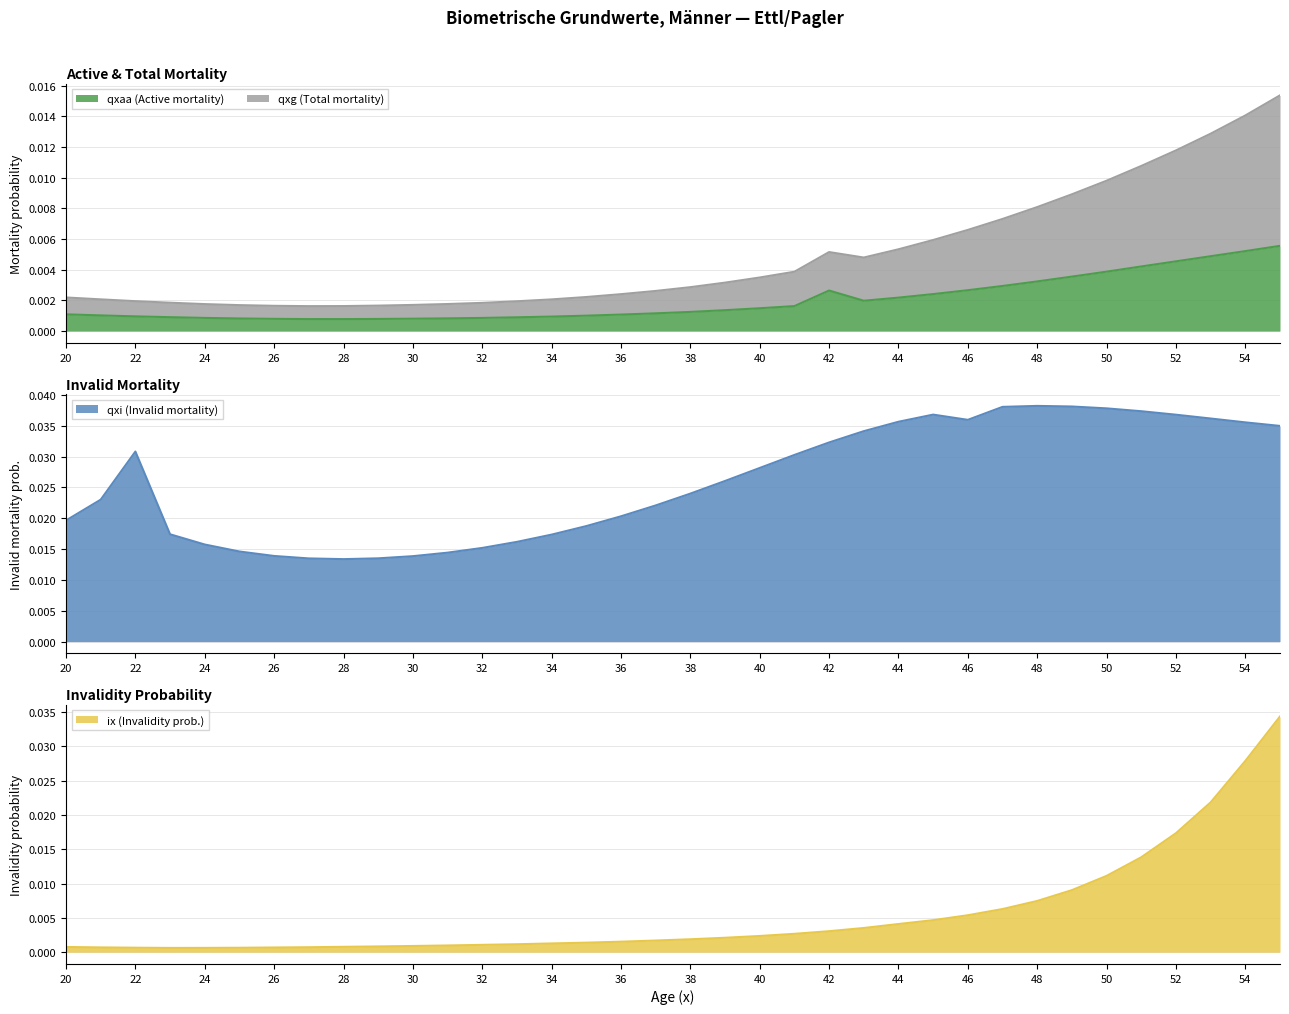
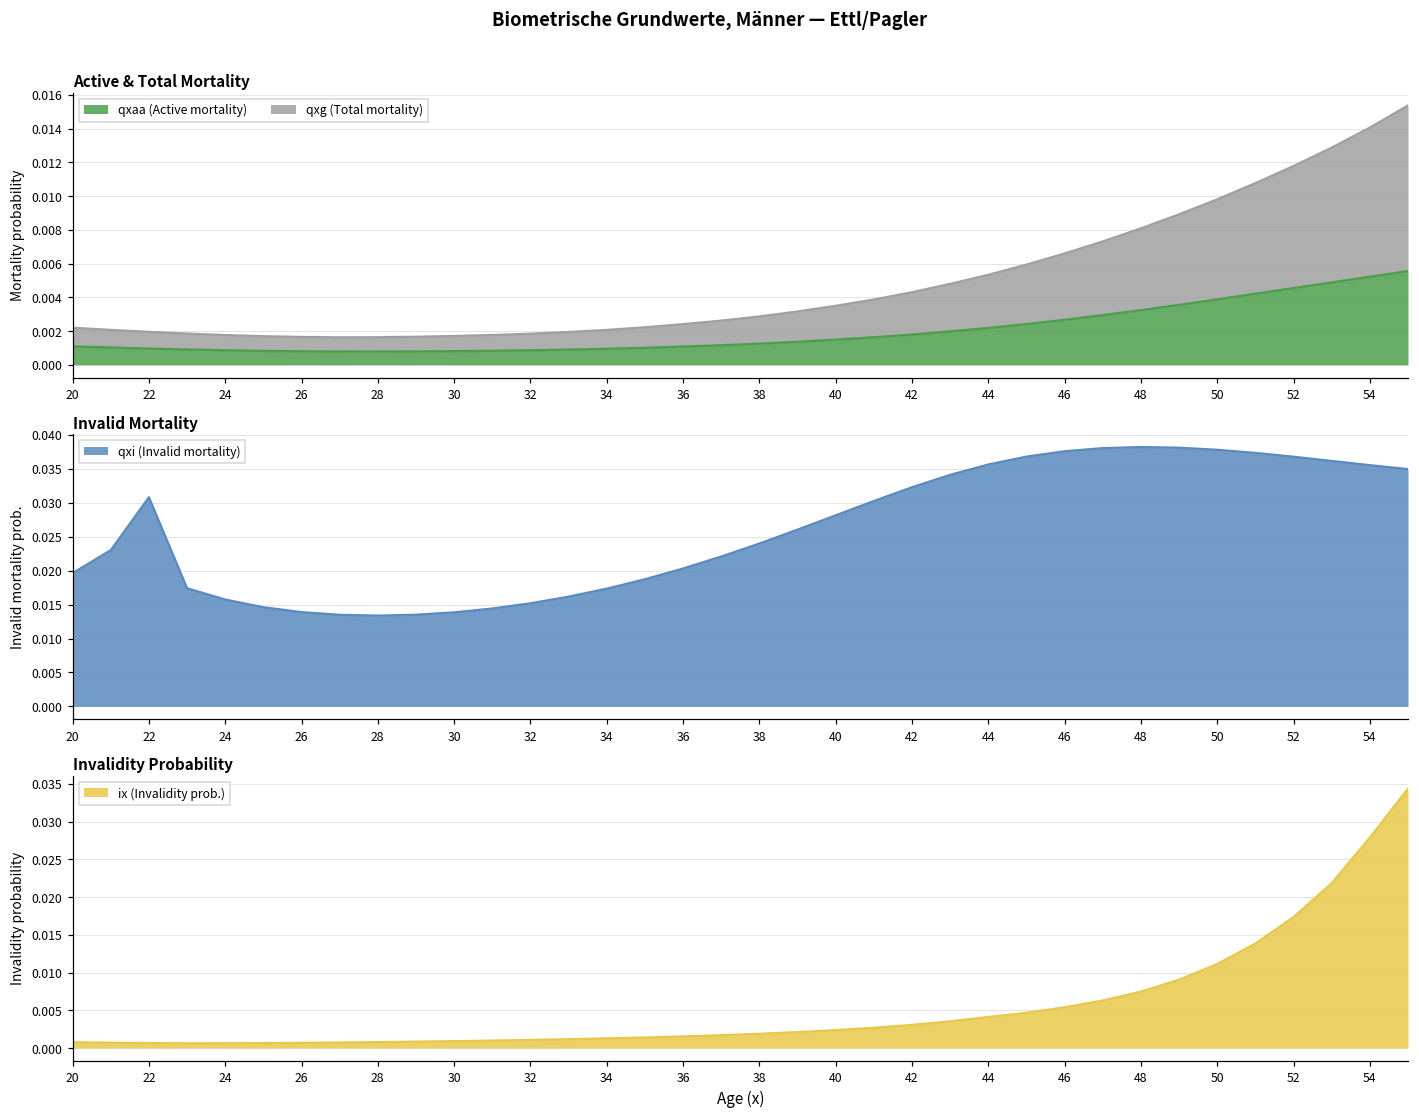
Active & Total Mortality, qxaa (Active mortality), 42: 0.0026 -> 0.0018
Invalid Mortality, 46: 0.036 -> 0.038
